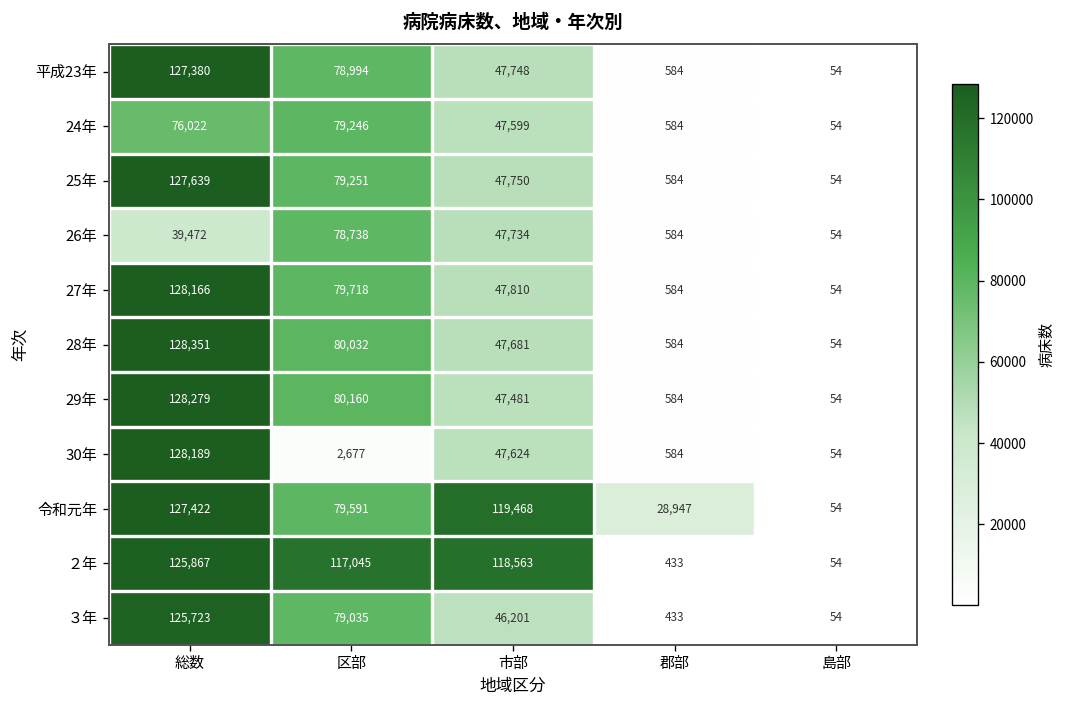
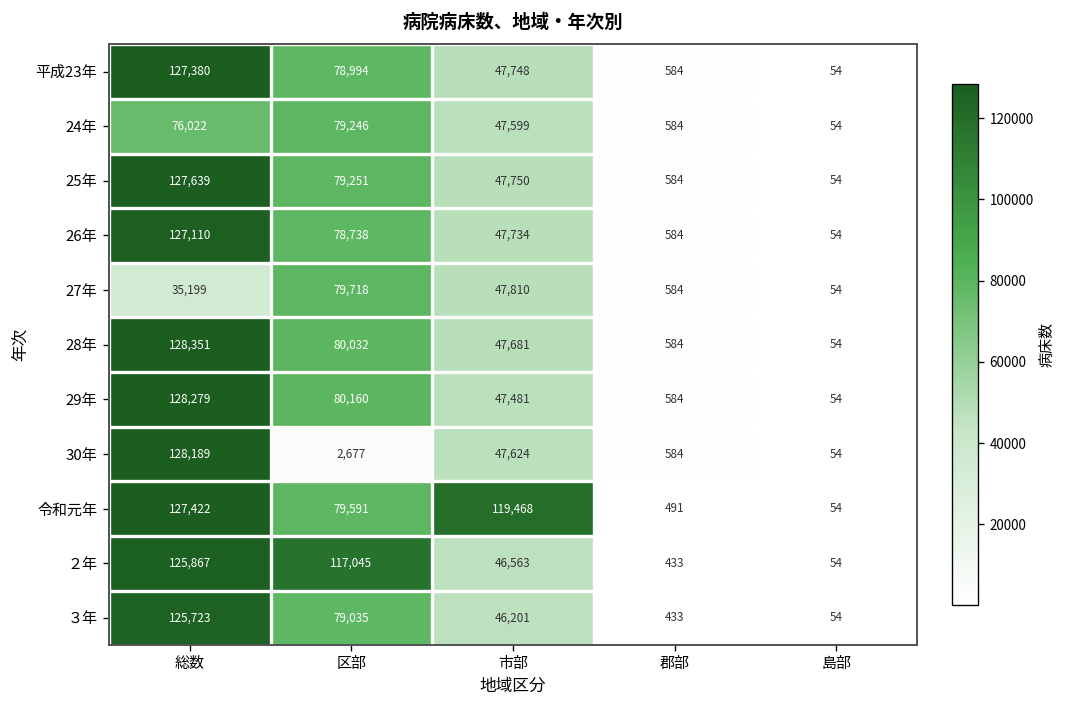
26年, 総数: 39,472 -> 127,110
27年, 総数: 128,166 -> 35,199
令和元年, 郡部: 28,947 -> 491
２年, 市部: 118,563 -> 46,563
